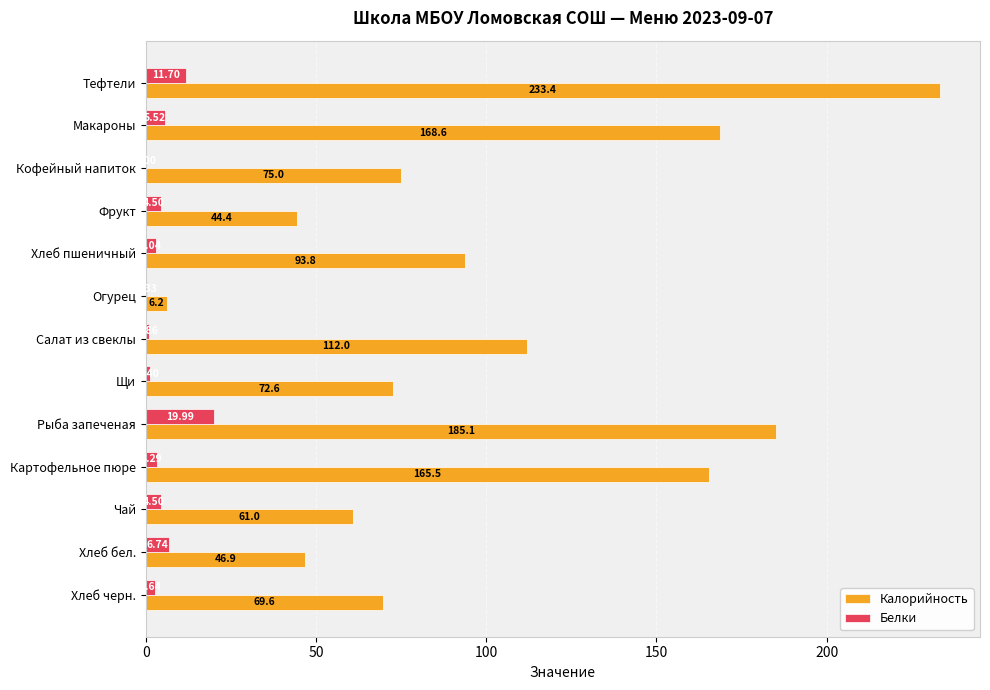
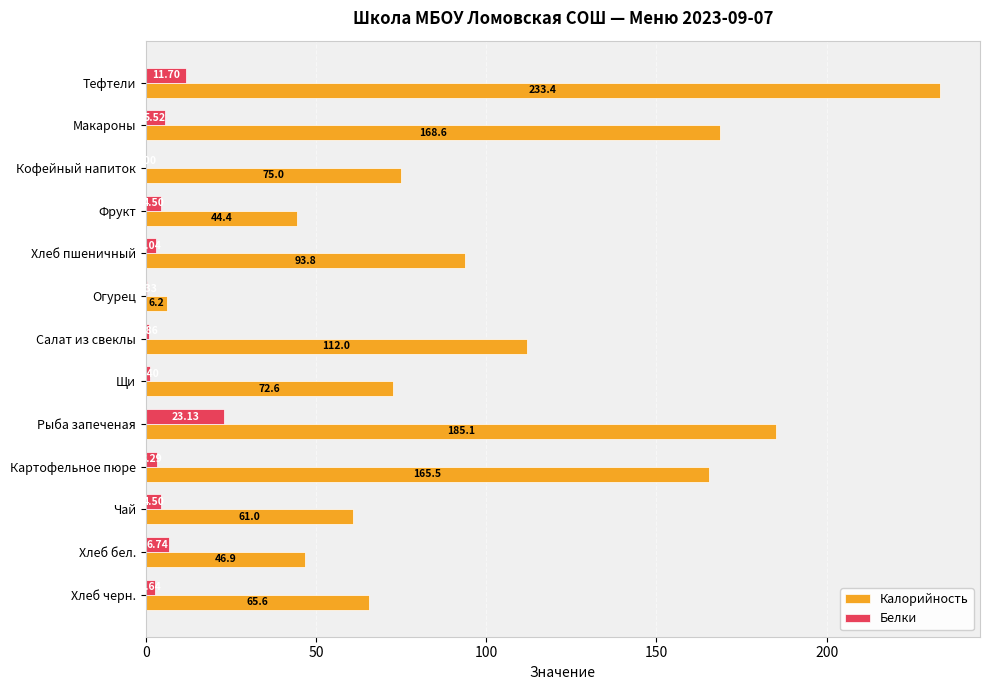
Белки, Рыба запеченая: 19.99 -> 23.13
Калорийность, Хлеб черн.: 69.6 -> 65.6
